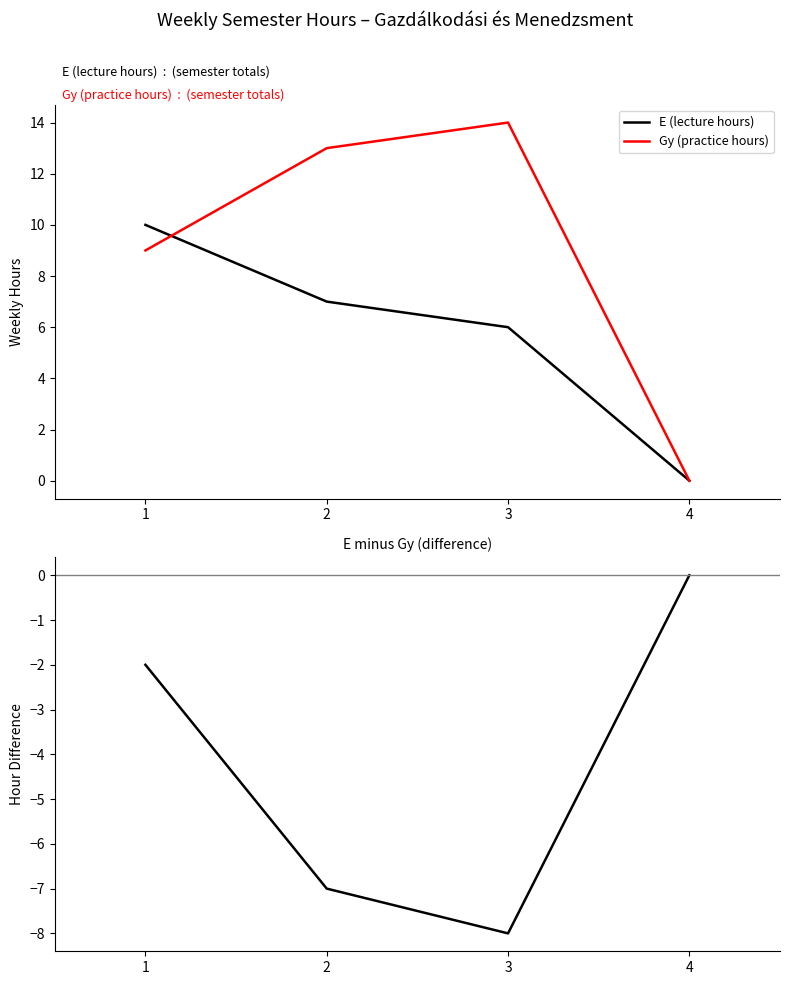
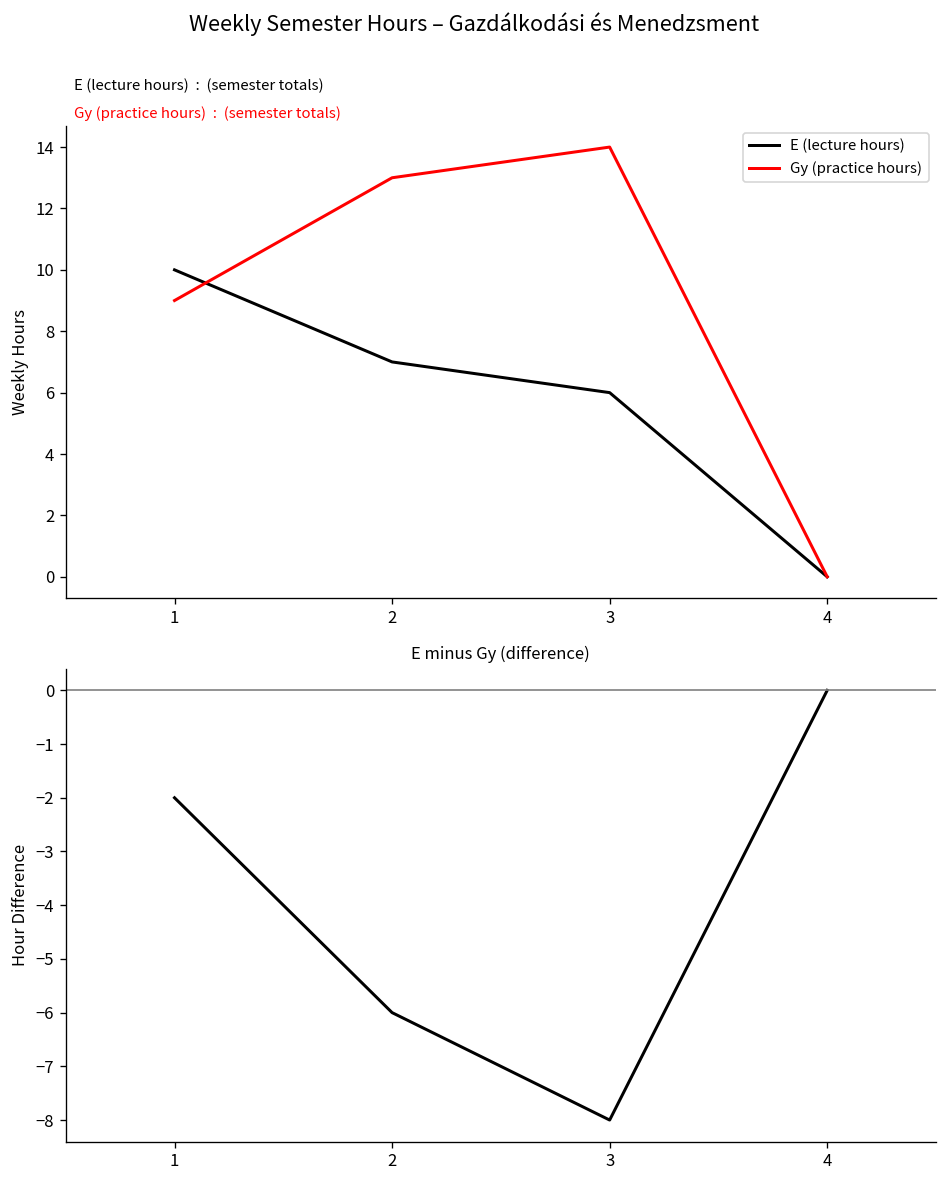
E minus Gy (difference), 2: -7 -> -6
